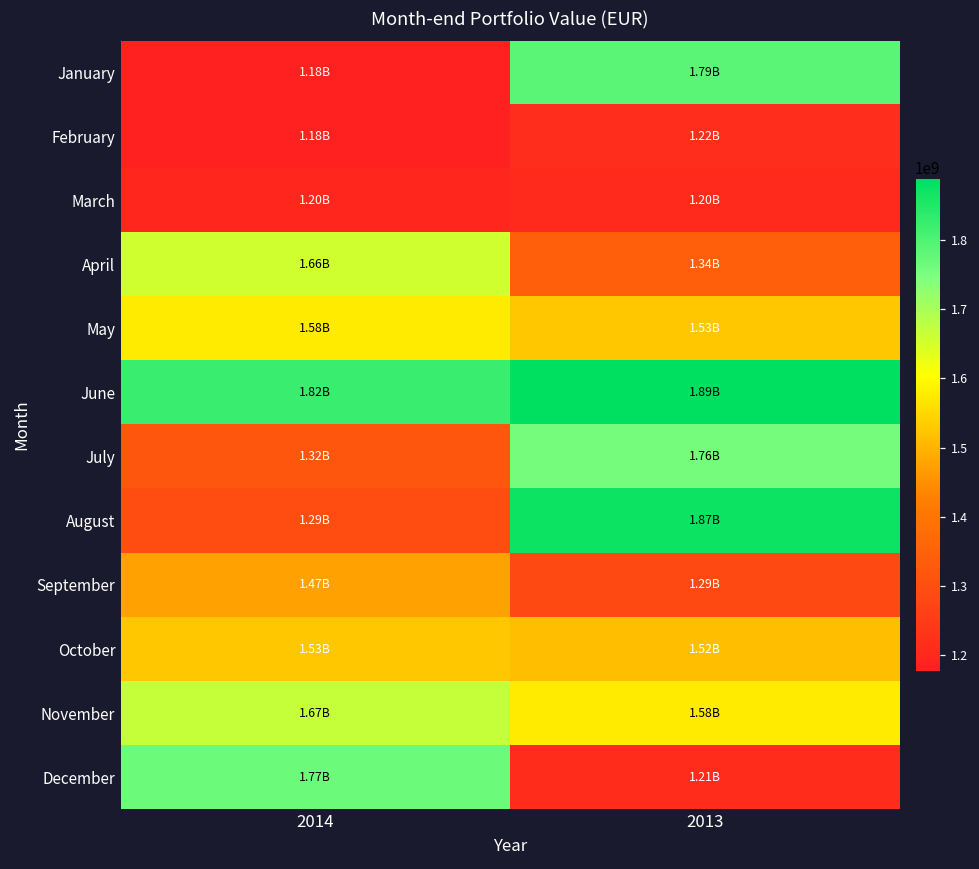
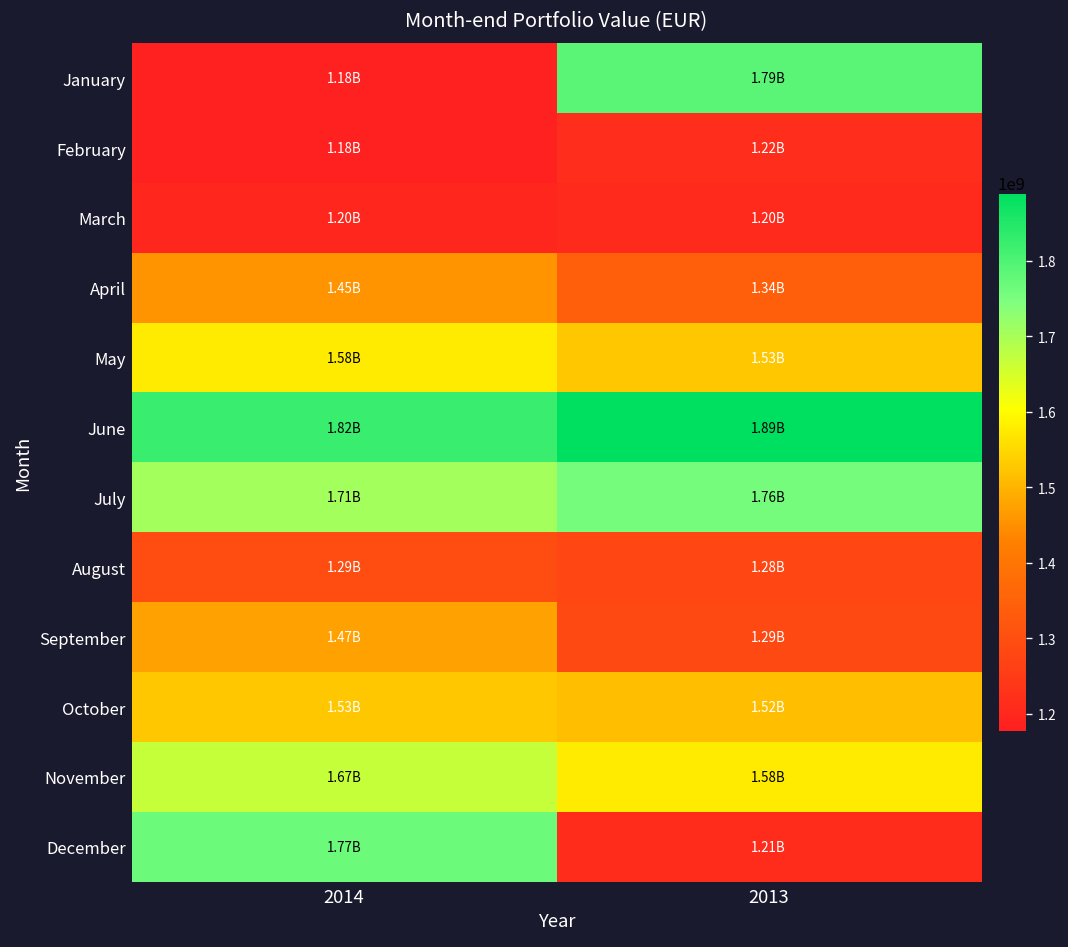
April, 2014: 1.66B -> 1.45B
July, 2014: 1.32B -> 1.71B
August, 2013: 1.87B -> 1.28B
